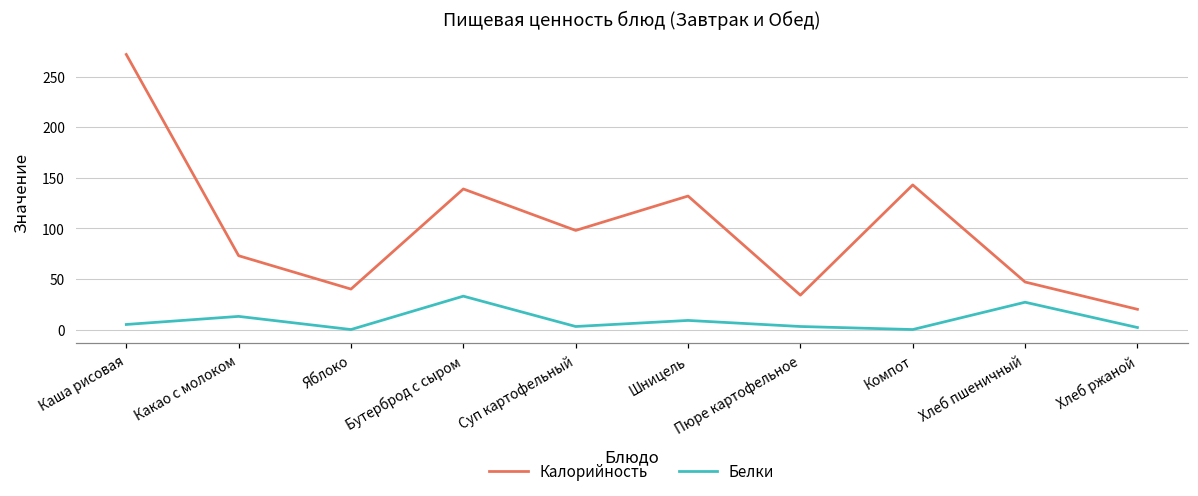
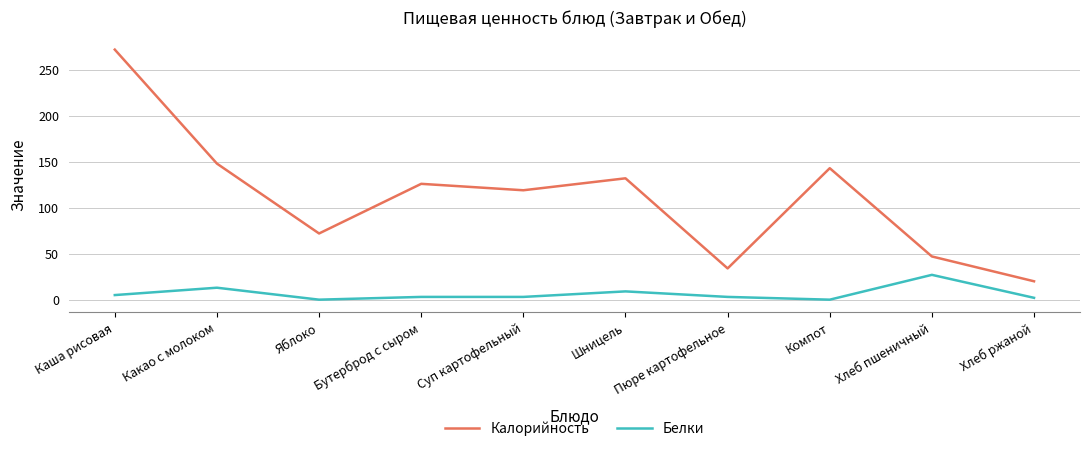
Калорийность, Какао с молоком: 70 -> 150
Калорийность, Яблоко: 40 -> 70
Калорийность, Бутерброд с сыром: 140 -> 130
Белки, Бутерброд с сыром: 30 -> 0
Калорийность, Суп картофельный: 100 -> 120
